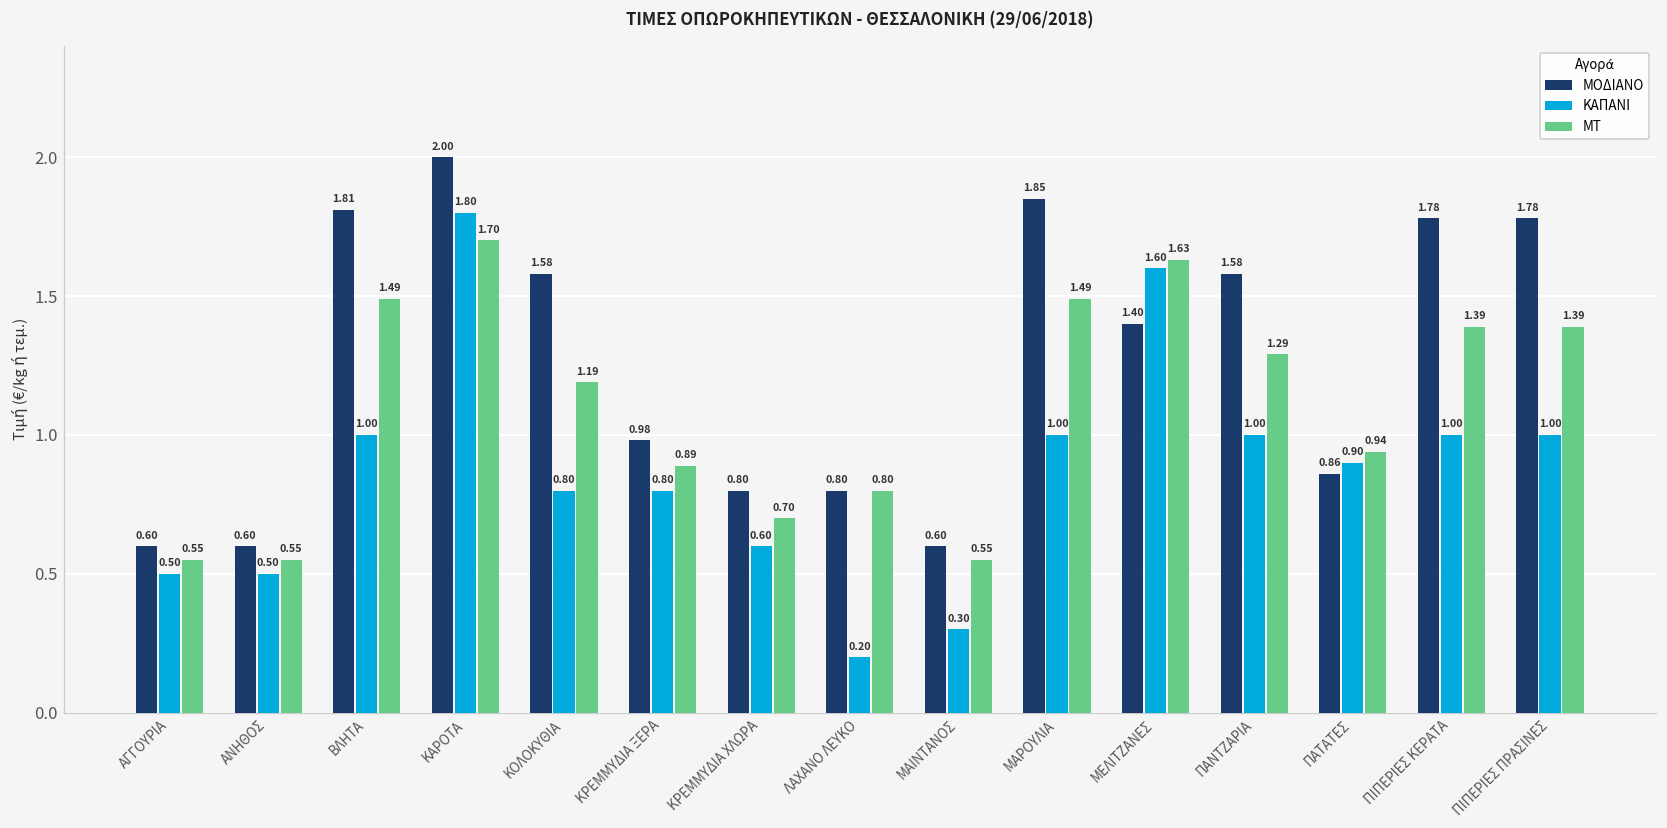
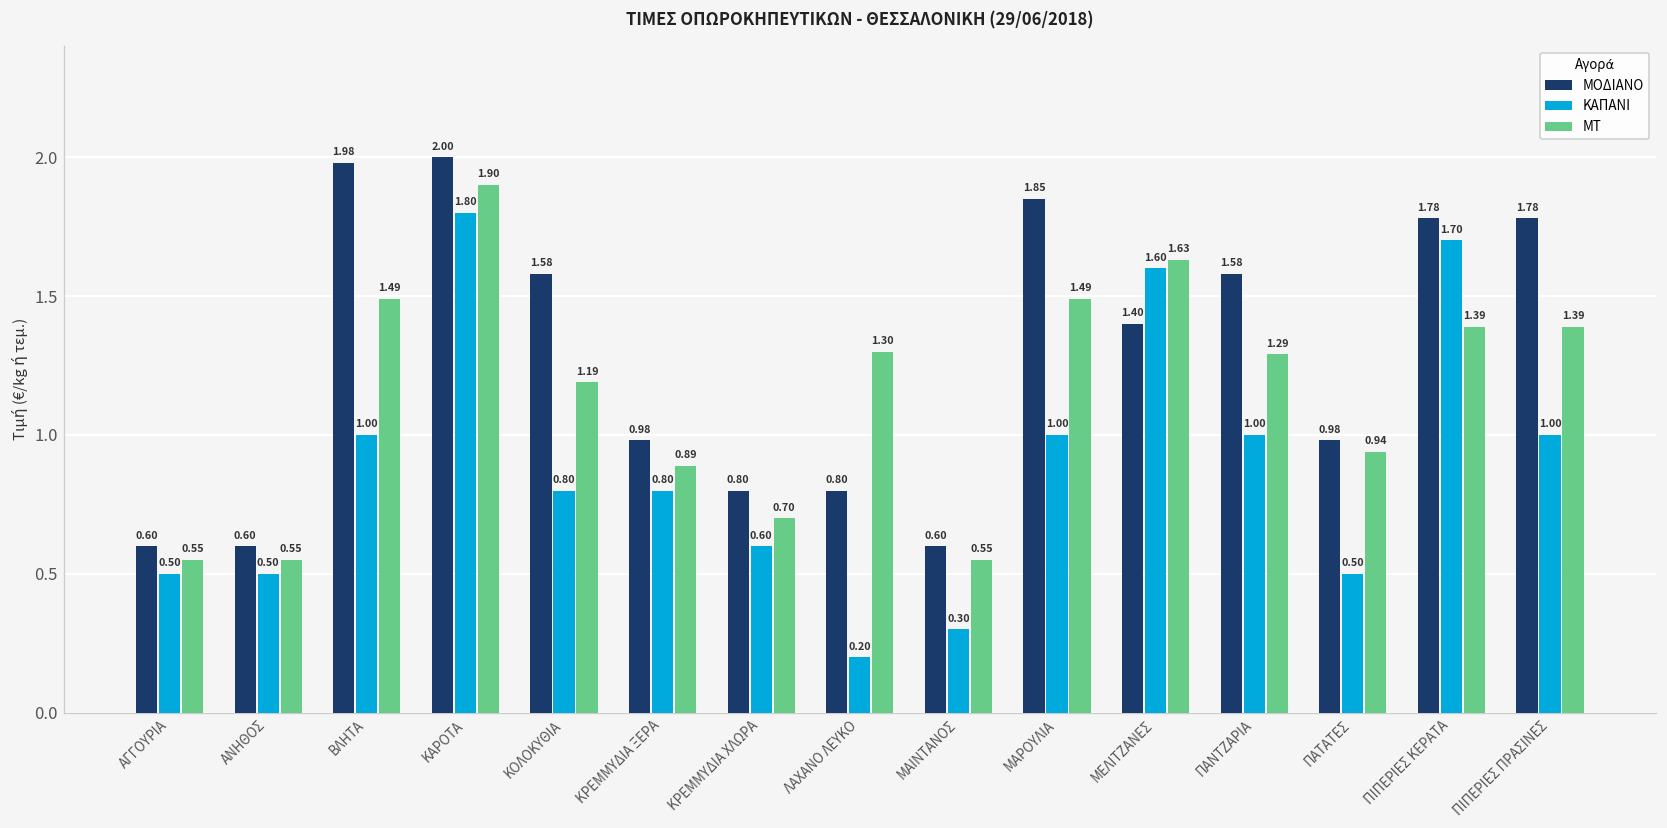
ΜΟΔΙΑΝΟ, ΒΛΗΤΑ: 1.81 -> 1.98
ΜΤ, ΚΑΡΟΤΑ: 1.70 -> 1.90
ΜΤ, ΛΑΧΑΝΟ ΛΕΥΚΟ: 0.80 -> 1.30
ΜΟΔΙΑΝΟ, ΠΑΤΑΤΕΣ: 0.86 -> 0.98
ΚΑΠΑΝΙ, ΠΑΤΑΤΕΣ: 0.90 -> 0.50
ΚΑΠΑΝΙ, ΠΙΠΕΡΙΕΣ ΚΕΡΑΤΑ: 1.00 -> 1.70
